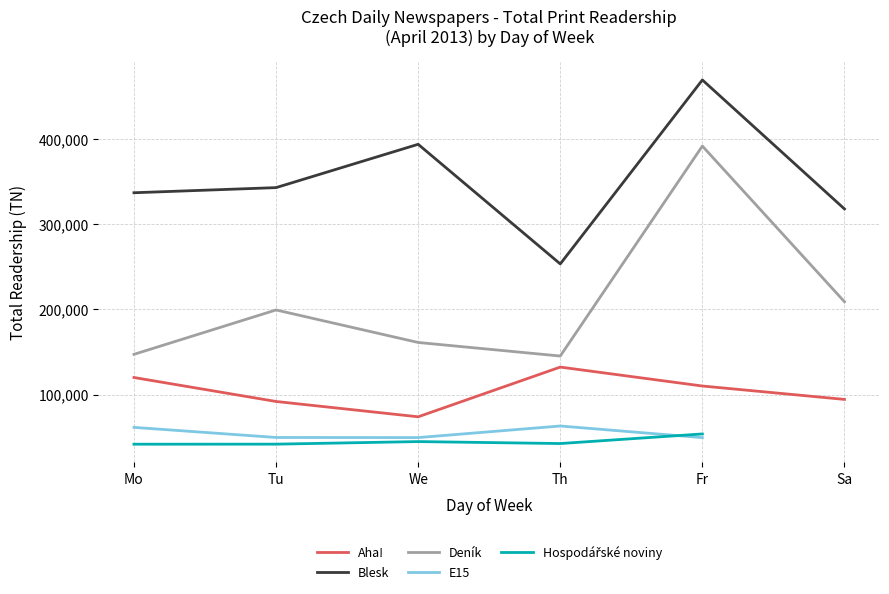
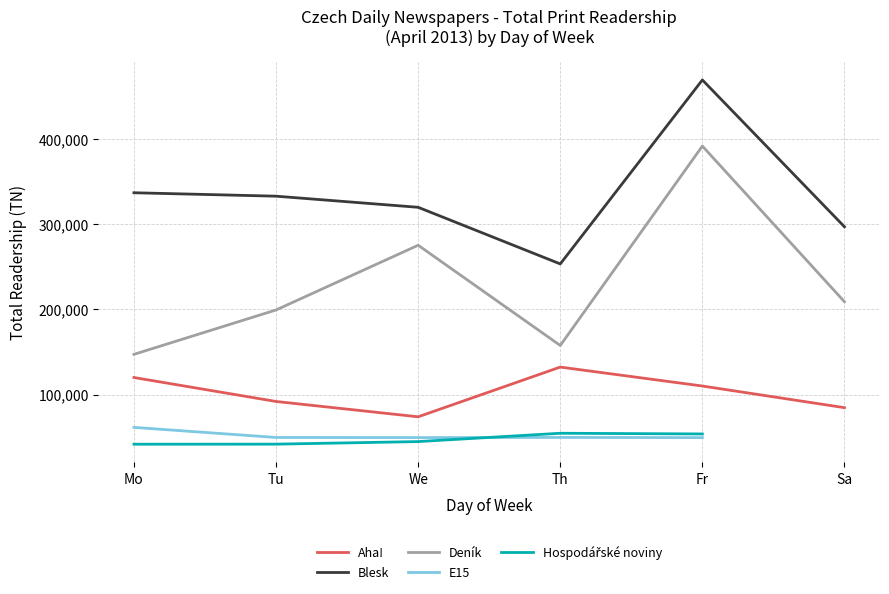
Blesk, Tu: 340,000 -> 330,000
Blesk, We: 390,000 -> 320,000
Deník, We: 160,000 -> 280,000
Deník, Th: 150,000 -> 160,000
E15, Th: 60,000 -> 50,000
Hospodářské noviny, Th: 40,000 -> 50,000
Aha!, Sa: 90,000 -> 80,000
Blesk, Sa: 320,000 -> 300,000
